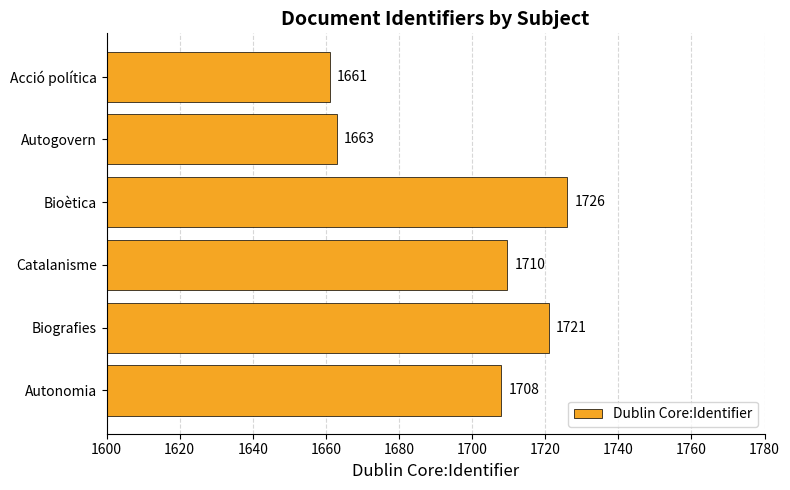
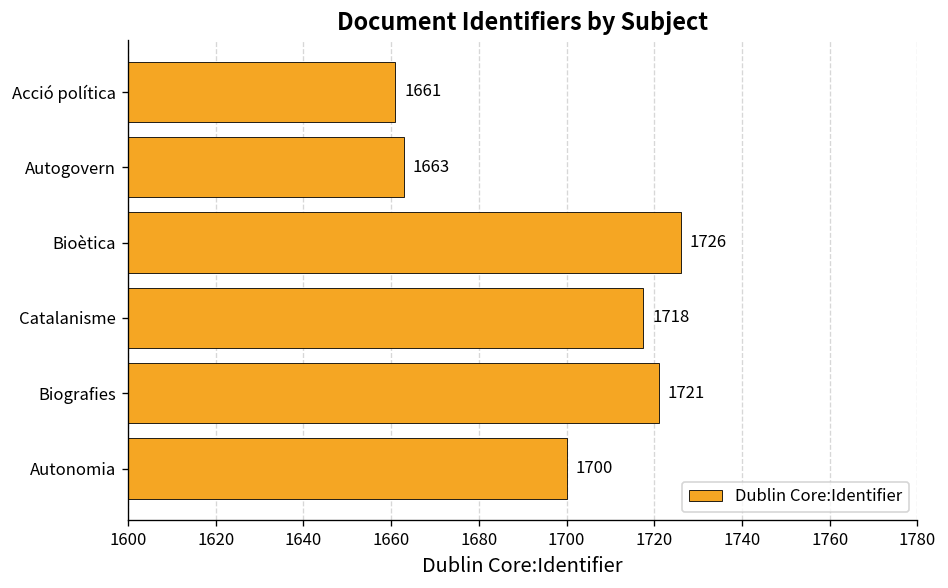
Catalanisme: 1710 -> 1718
Autonomia: 1708 -> 1700
